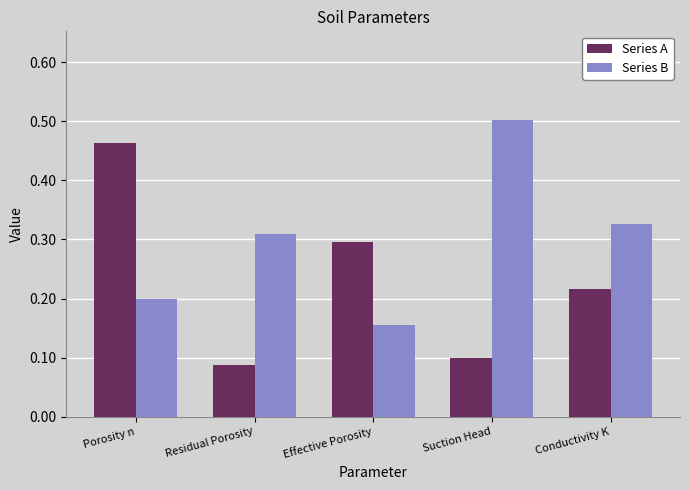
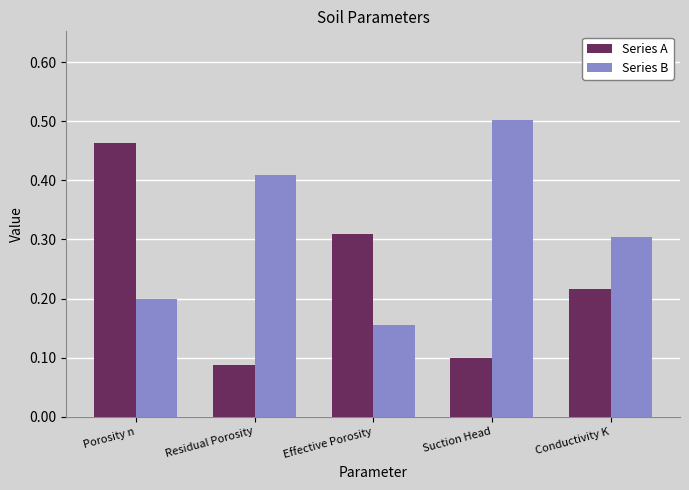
Series B, Residual Porosity: 0.31 -> 0.41
Series A, Effective Porosity: 0.30 -> 0.31
Series B, Conductivity K: 0.33 -> 0.30
